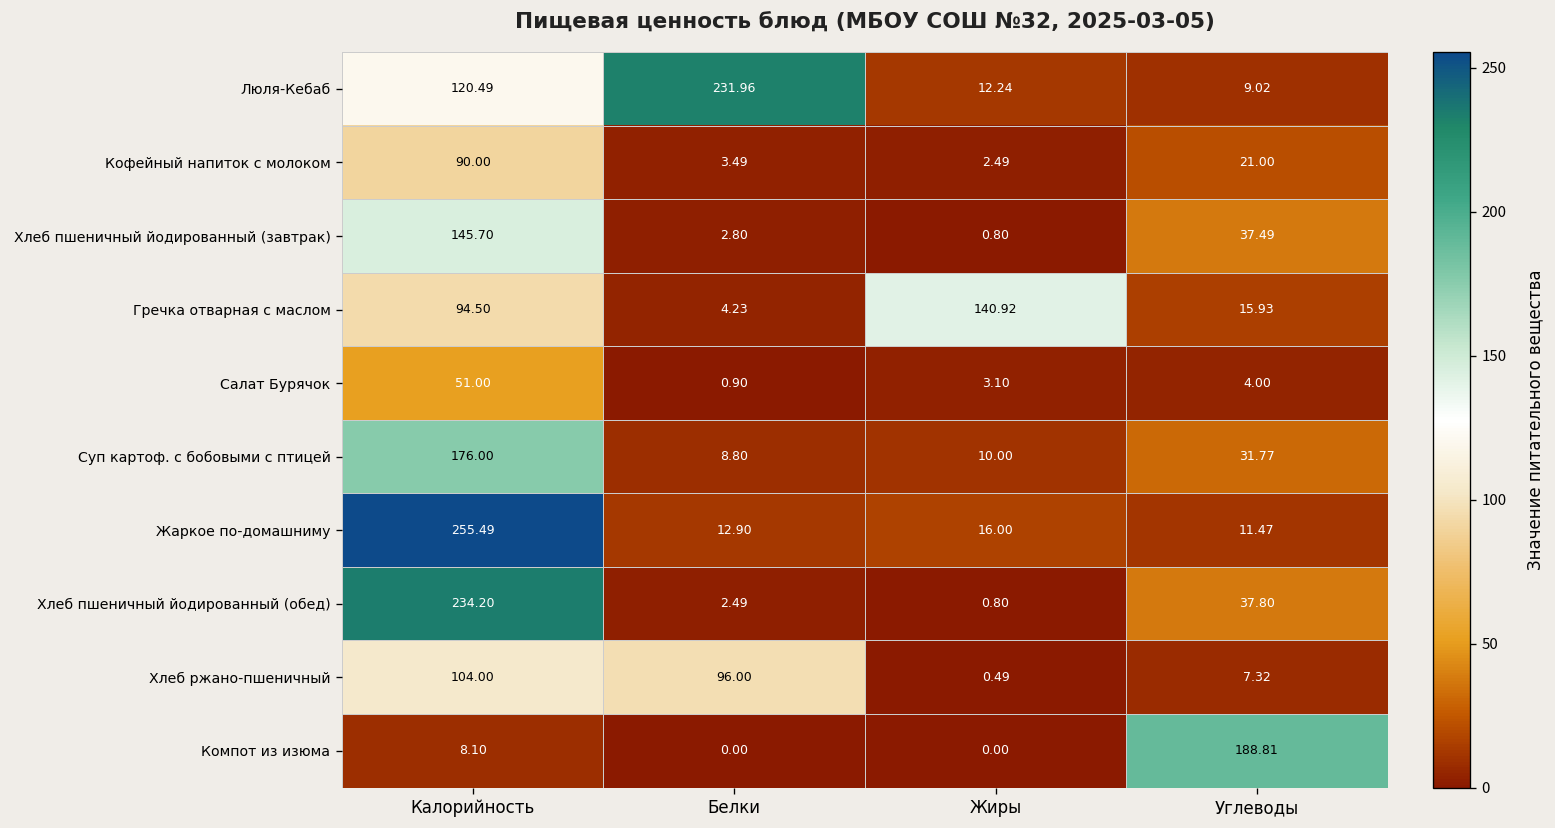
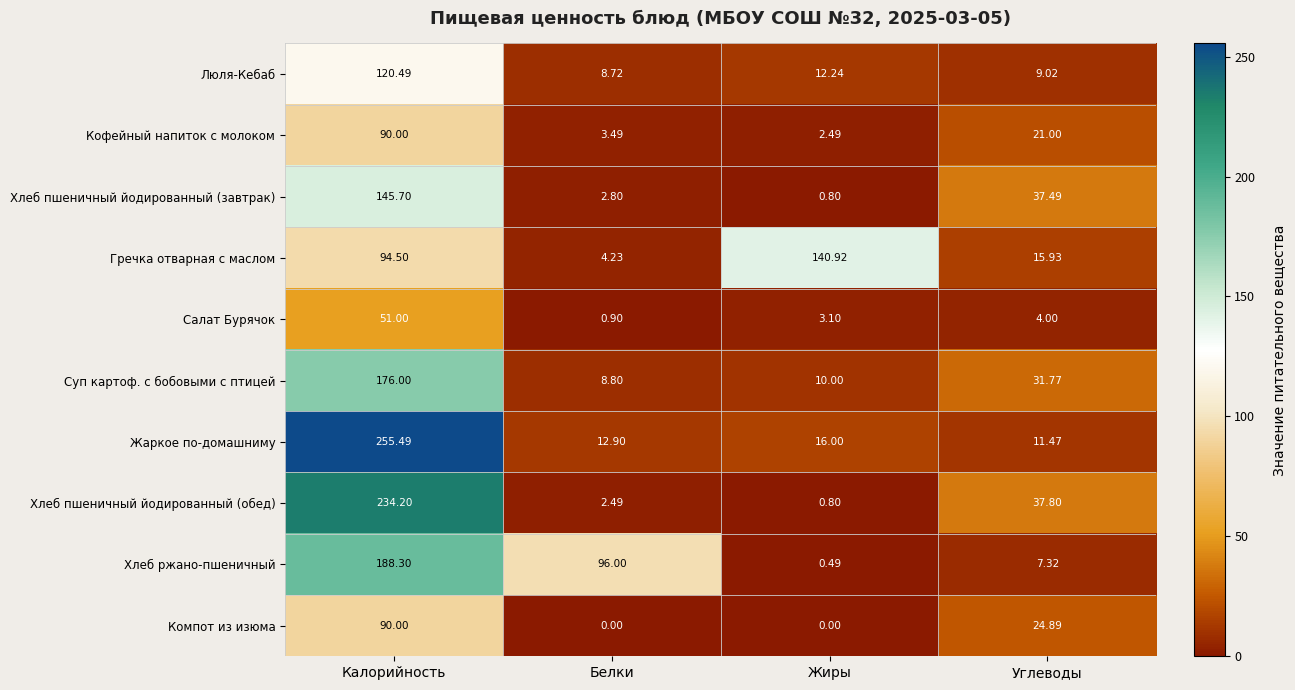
Люля-Кебаб, Белки: 231.96 -> 8.72
Хлеб ржано-пшеничный, Калорийность: 104.00 -> 188.30
Компот из изюма, Калорийность: 8.10 -> 90.00
Компот из изюма, Углеводы: 188.81 -> 24.89
